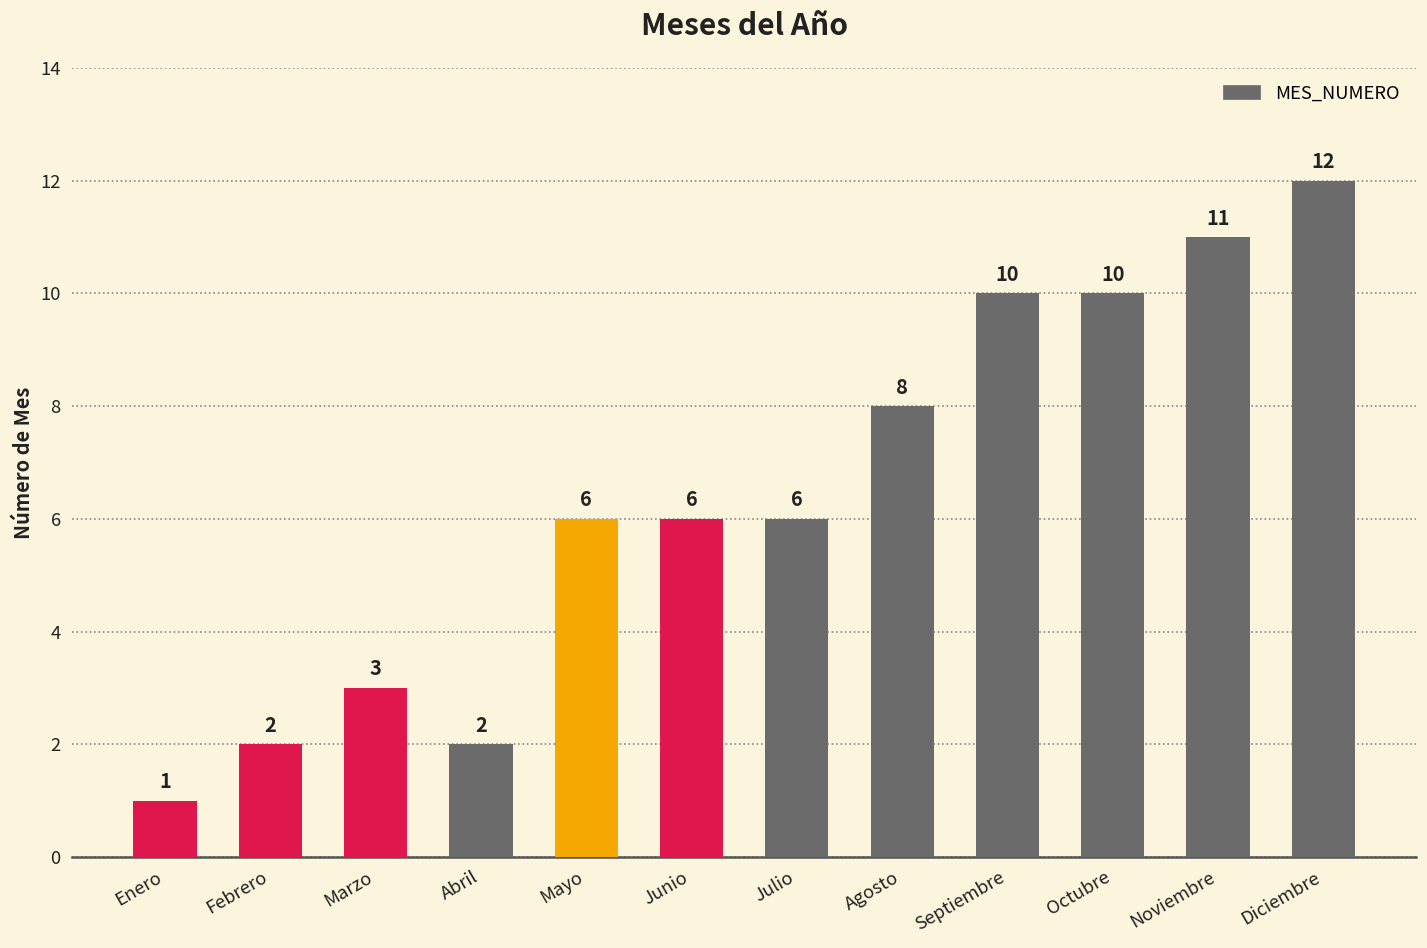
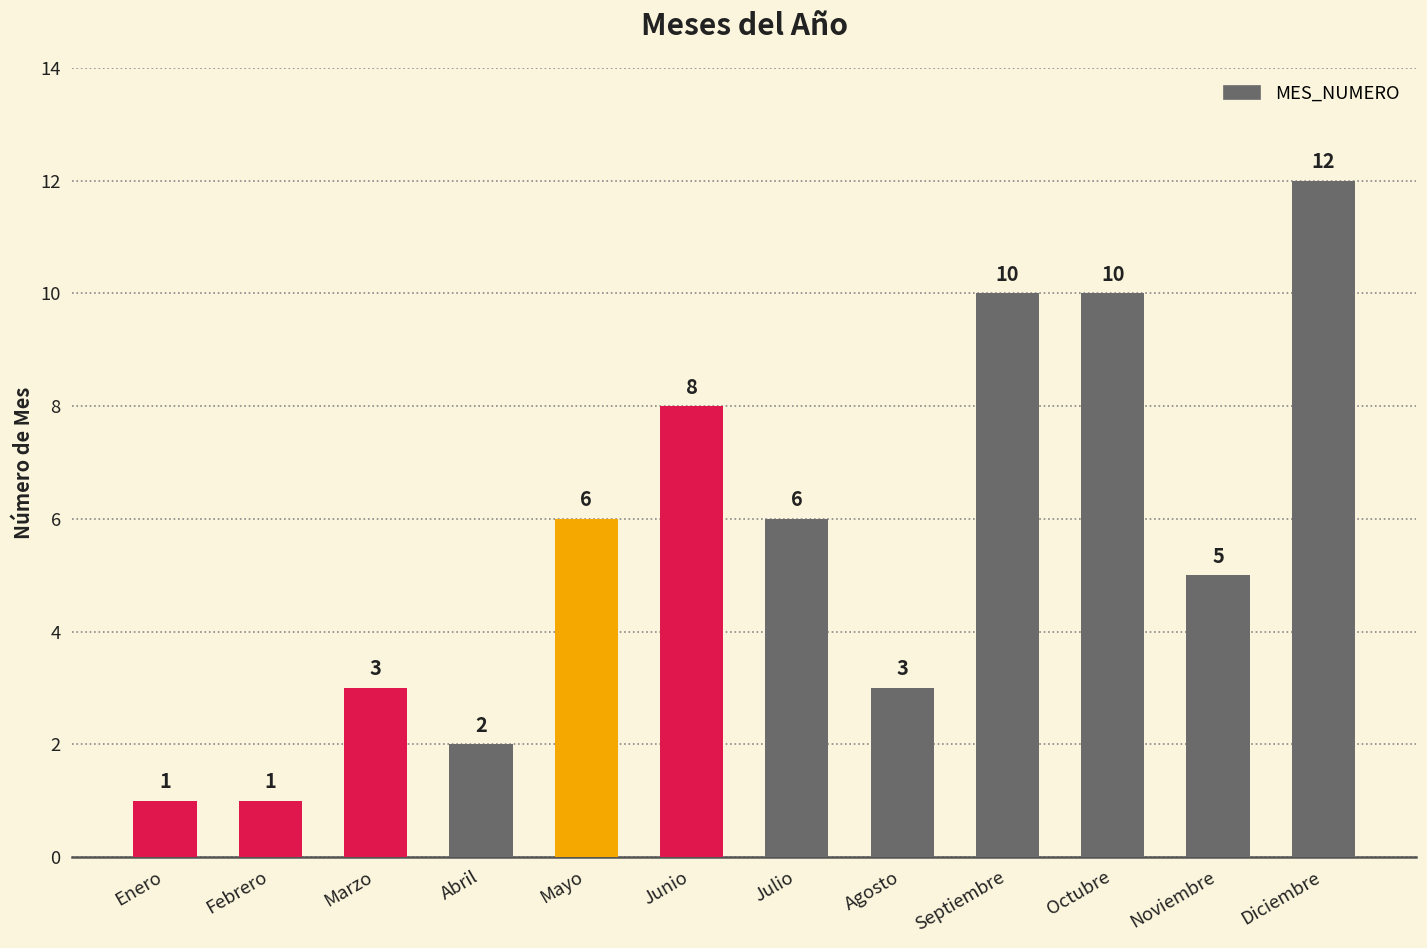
Febrero: 2 -> 1
Junio: 6 -> 8
Agosto: 8 -> 3
Noviembre: 11 -> 5
